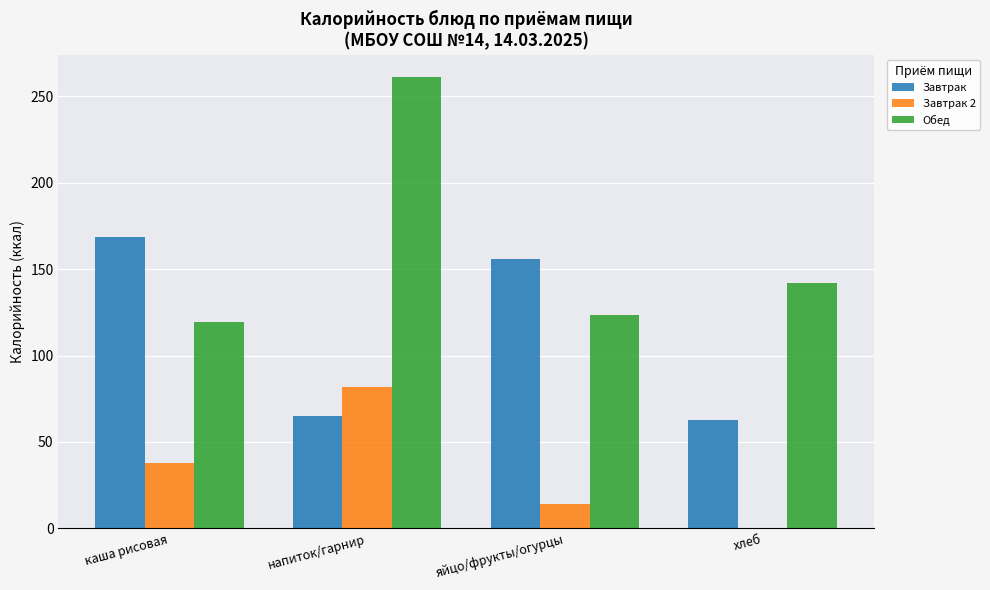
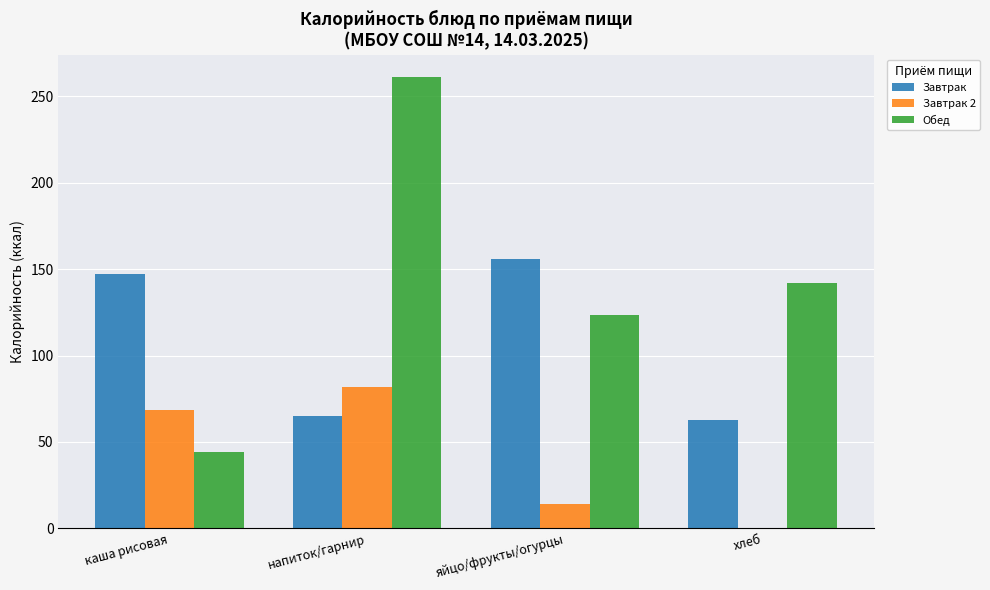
Завтрак, каша рисовая: 169 -> 147
Завтрак 2, каша рисовая: 38 -> 69
Обед, каша рисовая: 120 -> 44
